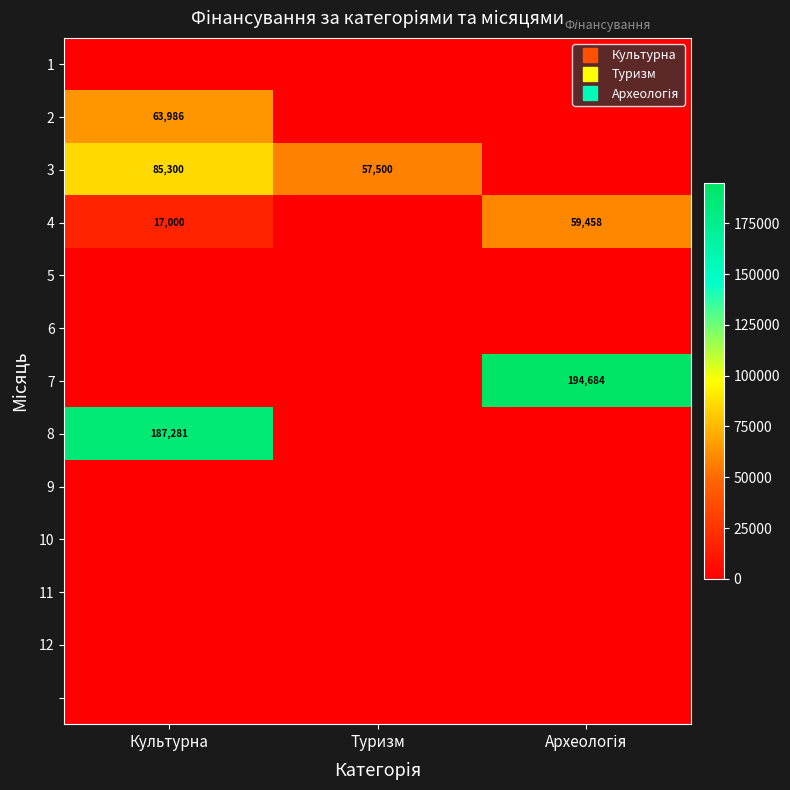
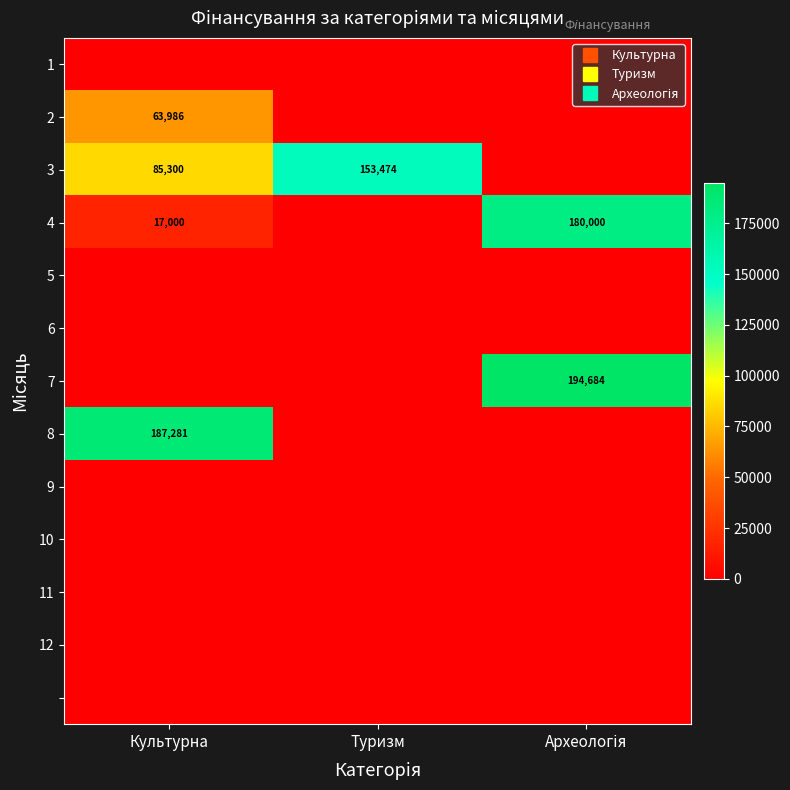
3, Туризм: 57,500 -> 153,474
4, Археологія: 59,458 -> 180,000
